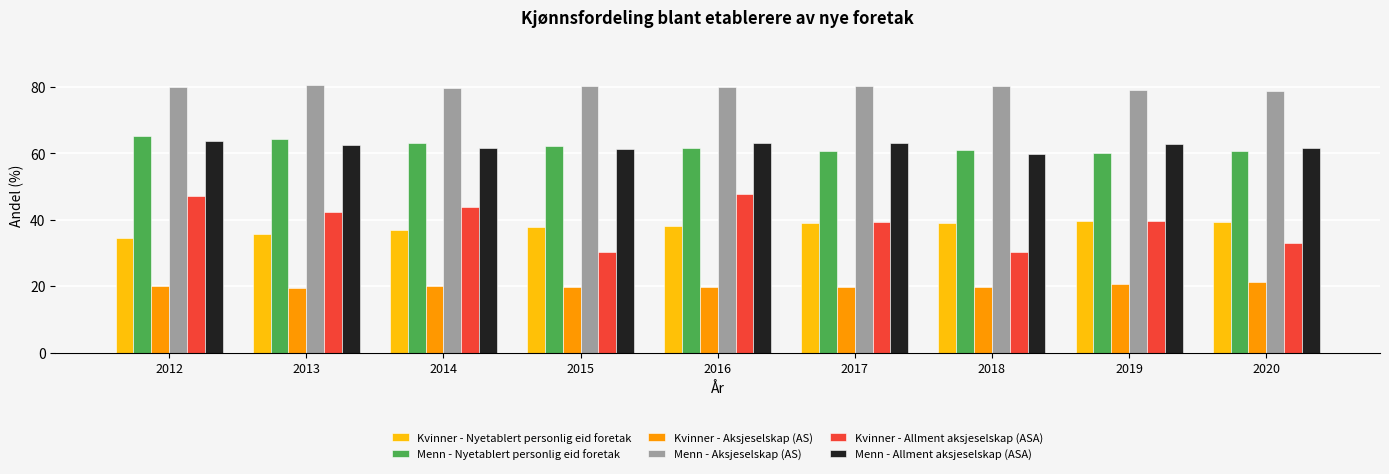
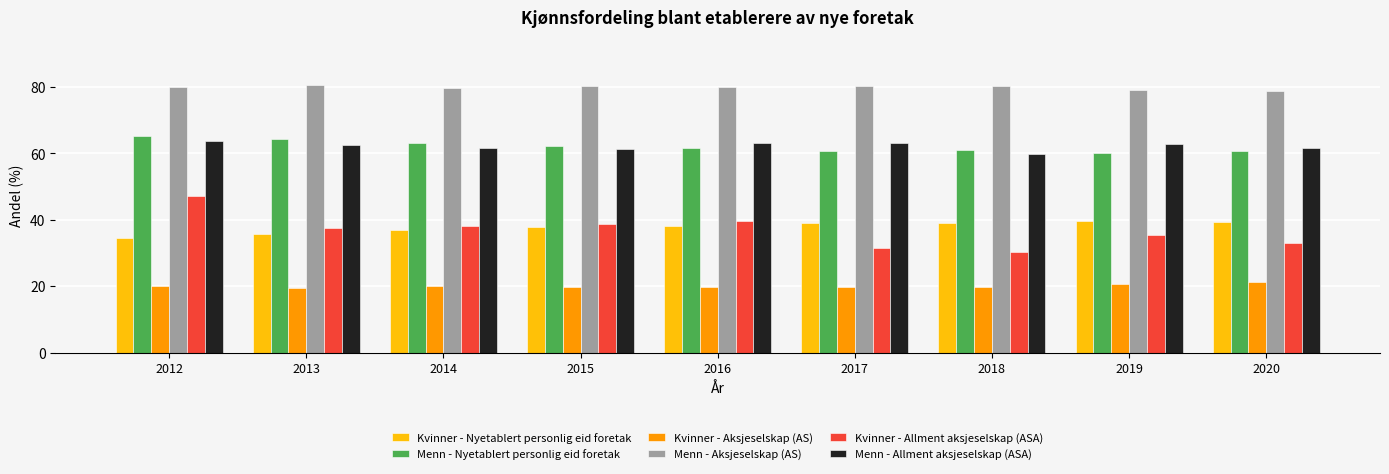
Kvinner - Allment aksjeselskap (ASA), 2013: 42 -> 37
Kvinner - Allment aksjeselskap (ASA), 2014: 44 -> 38
Kvinner - Allment aksjeselskap (ASA), 2015: 30 -> 39
Kvinner - Allment aksjeselskap (ASA), 2016: 48 -> 40
Kvinner - Allment aksjeselskap (ASA), 2017: 39 -> 32
Kvinner - Allment aksjeselskap (ASA), 2019: 40 -> 35
